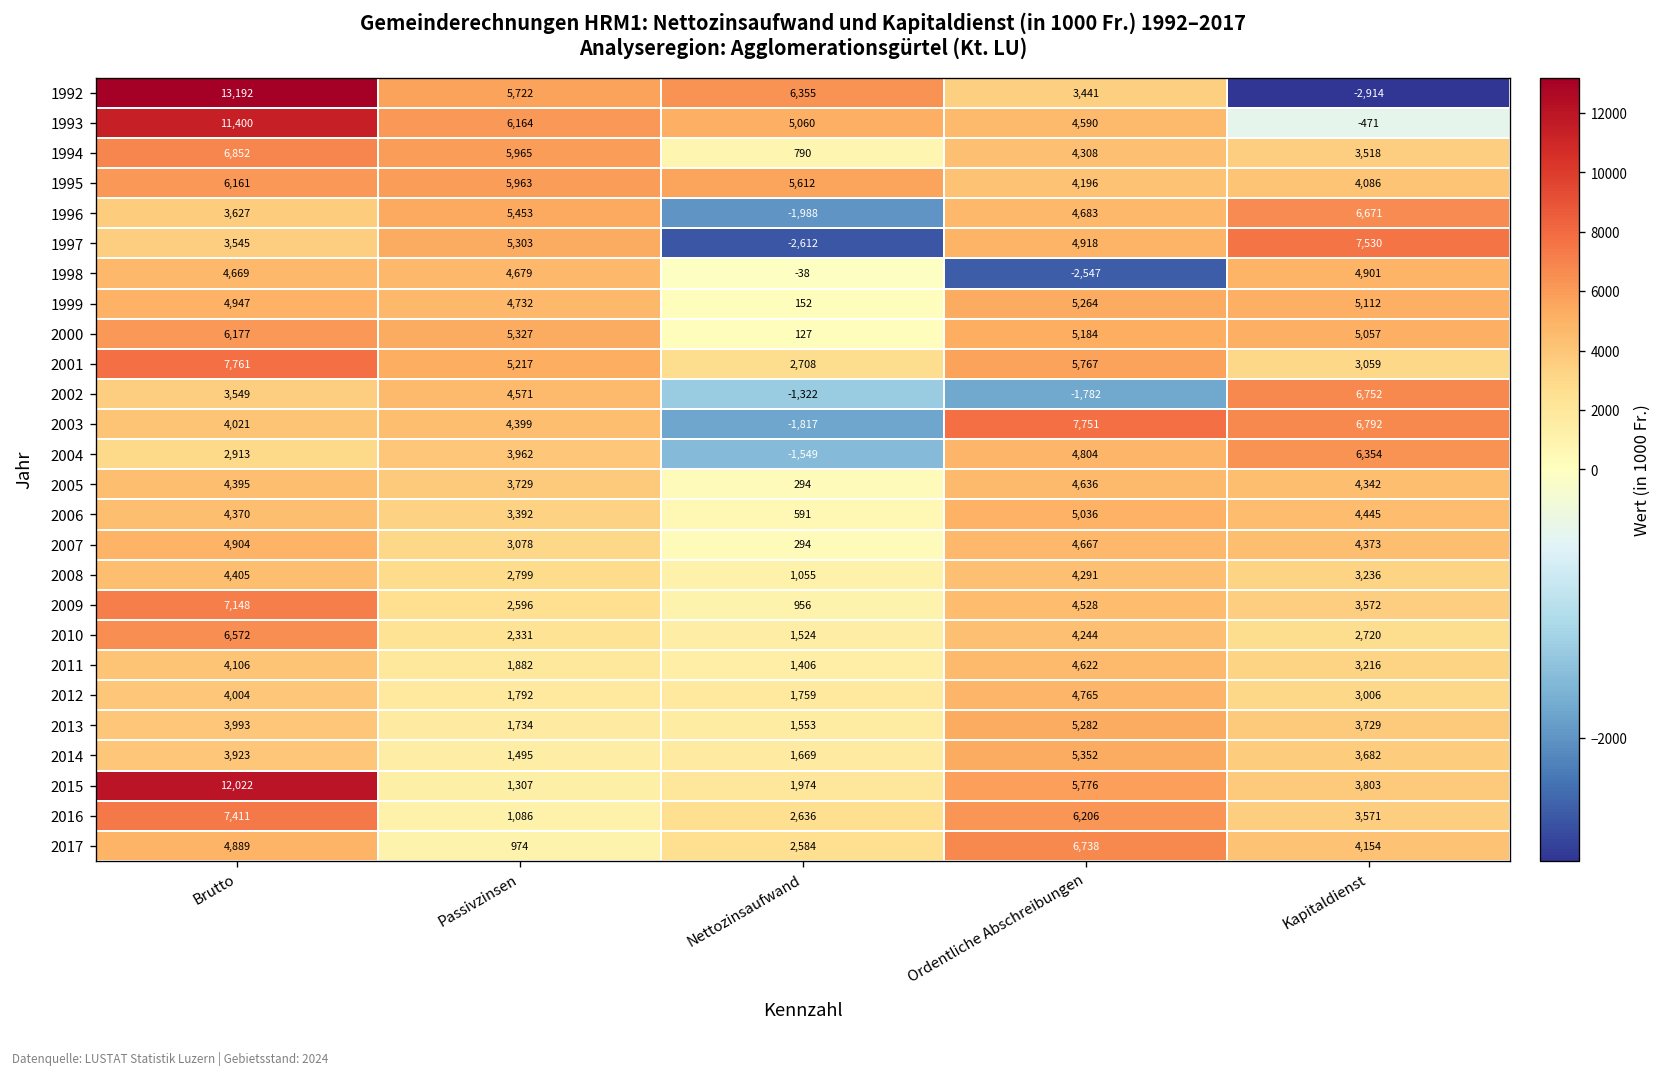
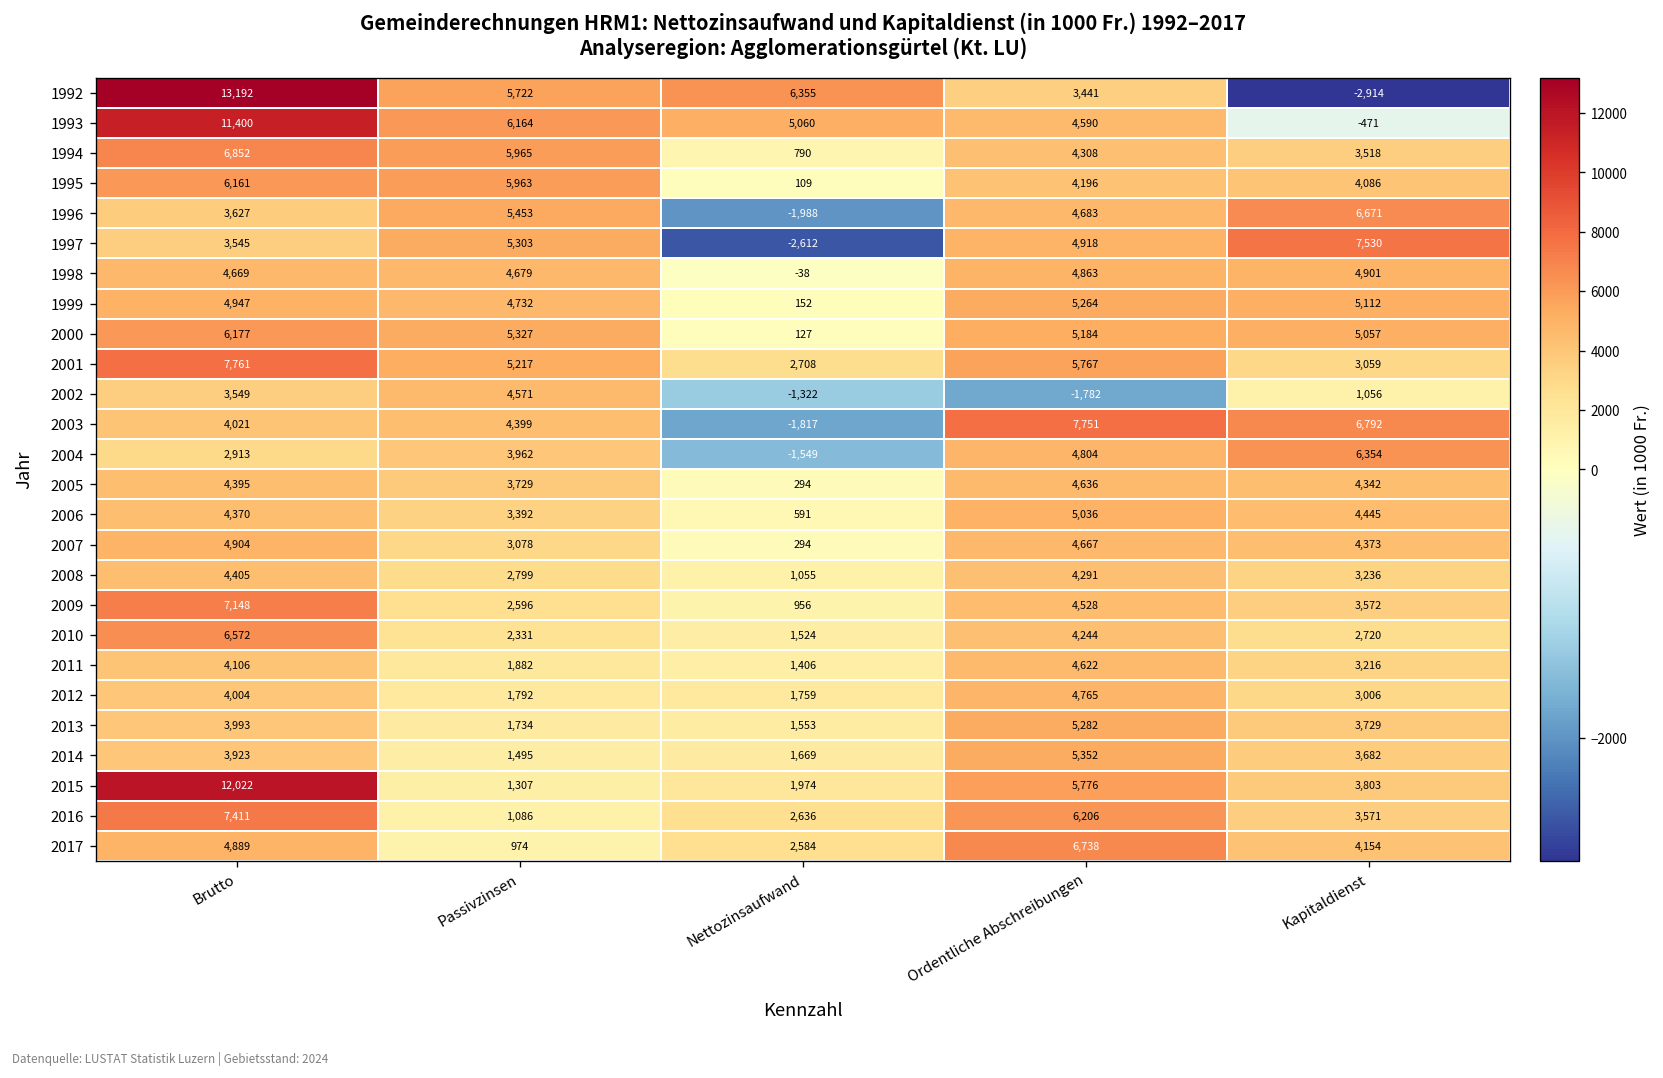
1995, Nettozinsaufwand: 5,612 -> 109
1998, Ordentliche Abschreibungen: -2,547 -> 4,863
2002, Kapitaldienst: 6,752 -> 1,056
